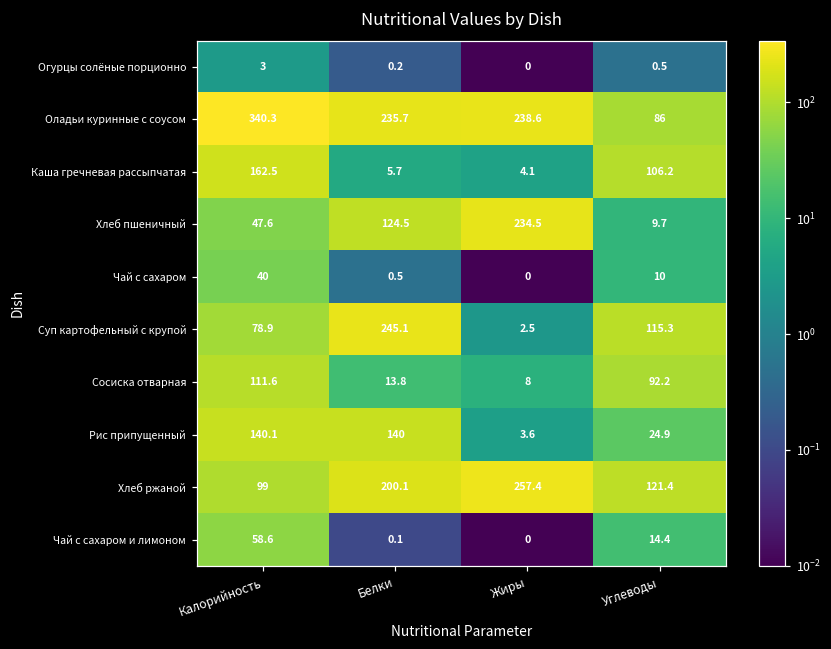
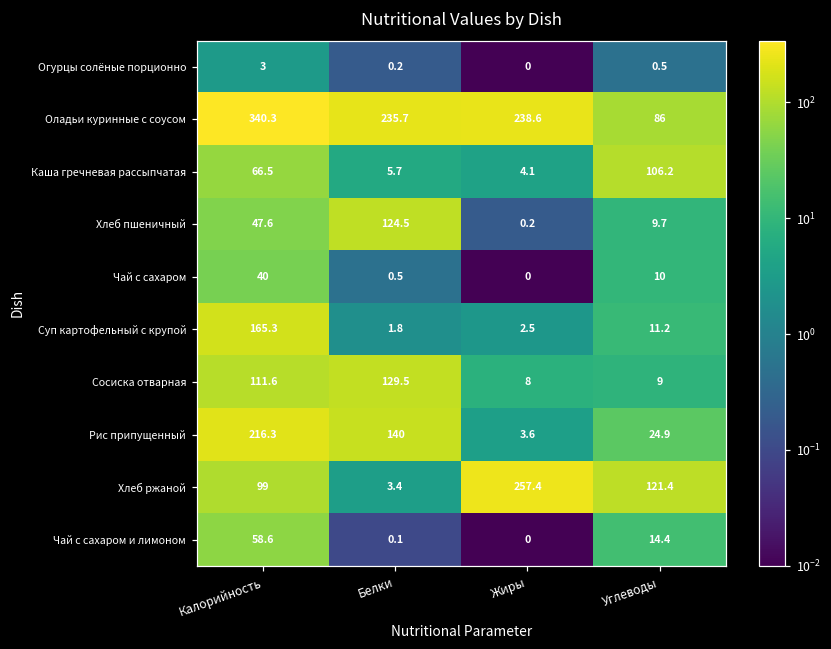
Каша гречневая рассыпчатая, Калорийность: 162.5 -> 66.5
Хлеб пшеничный, Жиры: 234.5 -> 0.2
Суп картофельный с крупой, Калорийность: 78.9 -> 165.3
Суп картофельный с крупой, Белки: 245.1 -> 1.8
Суп картофельный с крупой, Углеводы: 115.3 -> 11.2
Сосиска отварная, Белки: 13.8 -> 129.5
Сосиска отварная, Углеводы: 92.2 -> 9
Рис припущенный, Калорийность: 140.1 -> 216.3
Хлеб ржаной, Белки: 200.1 -> 3.4
